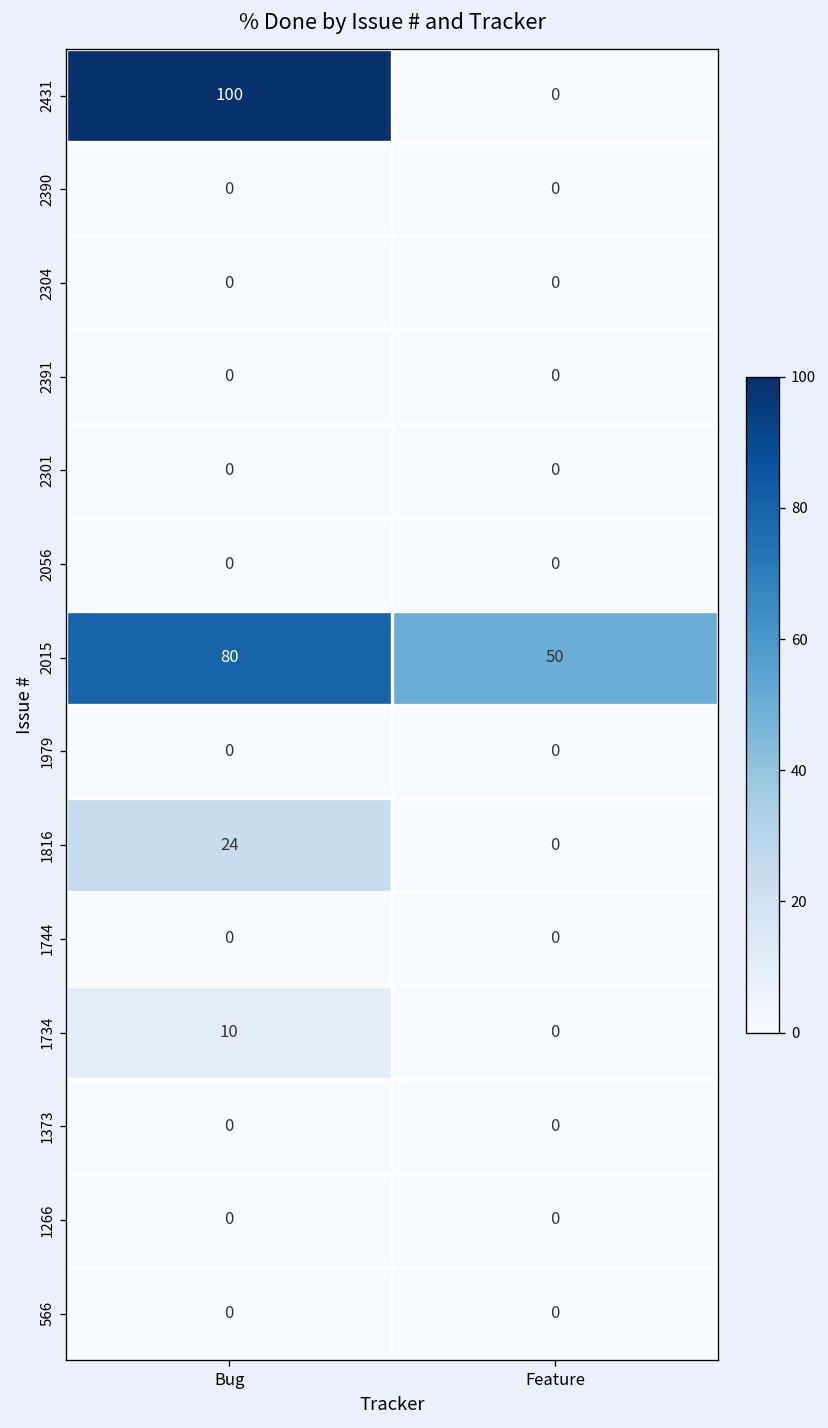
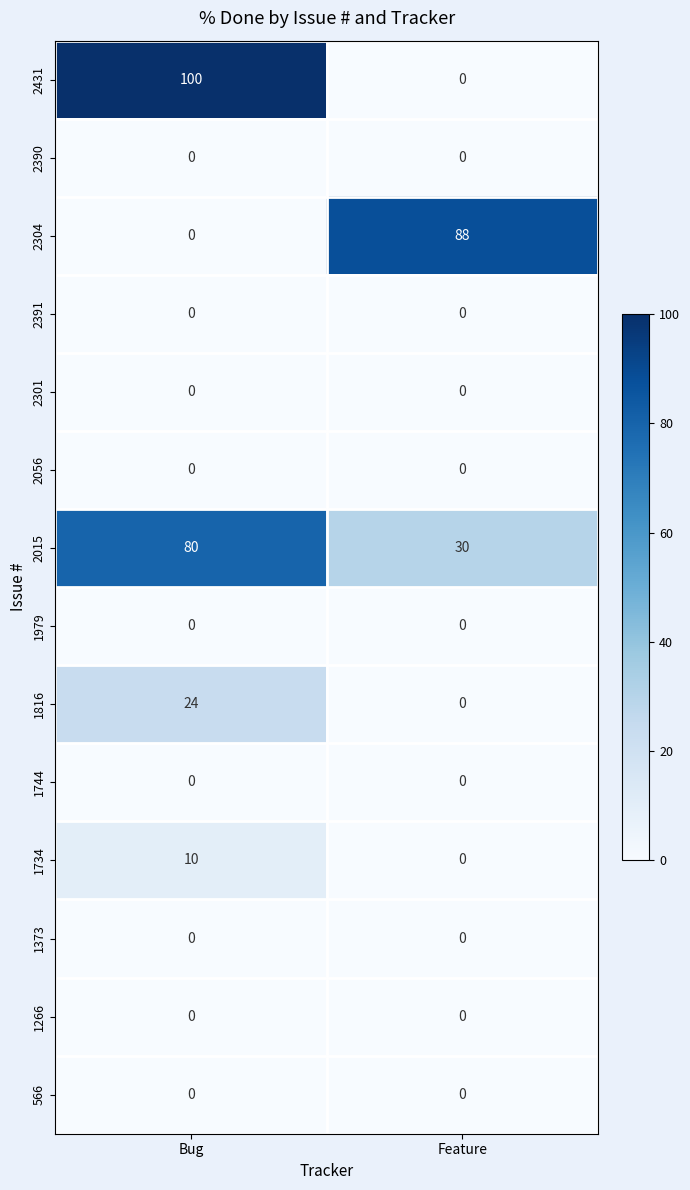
2304, Feature: 0 -> 88
2015, Feature: 50 -> 30
